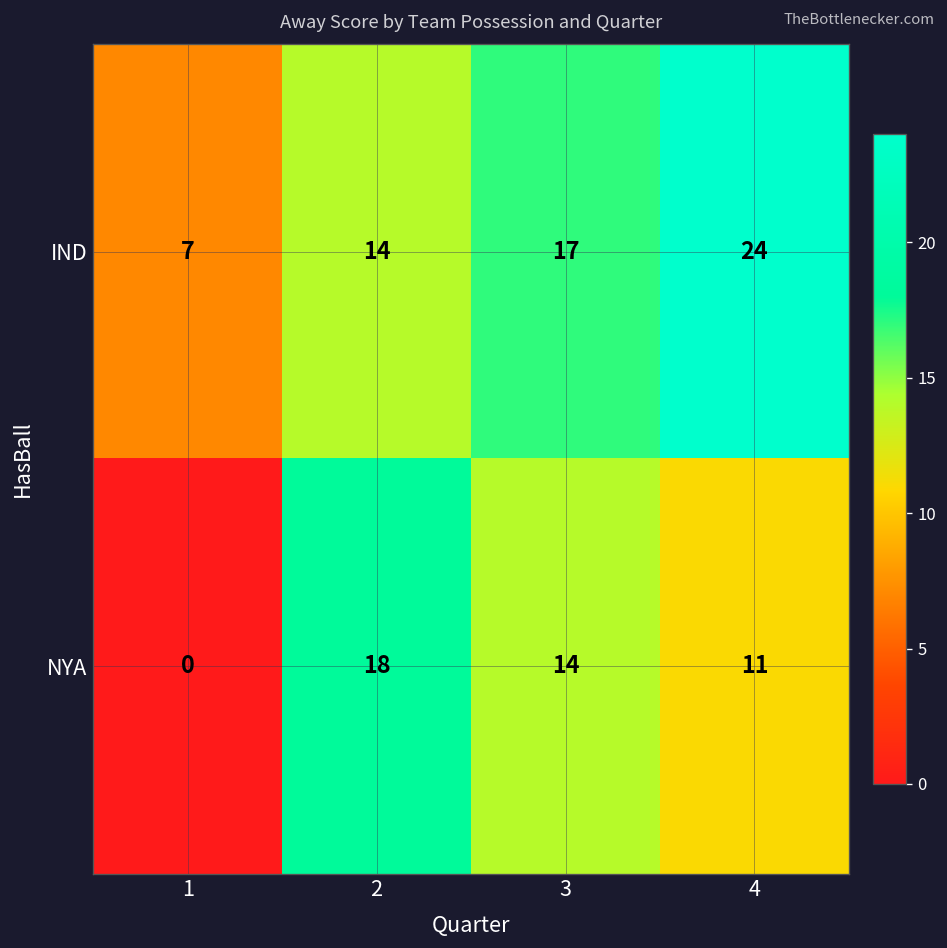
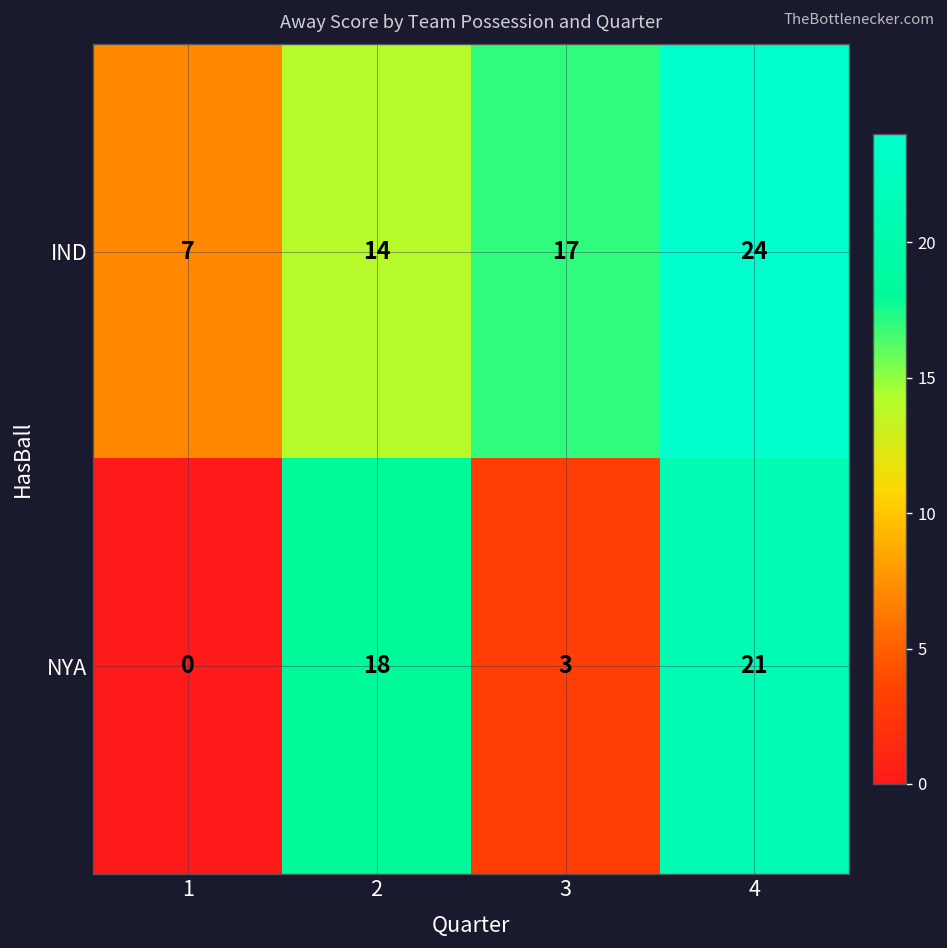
NYA, 3: 14 -> 3
NYA, 4: 11 -> 21
